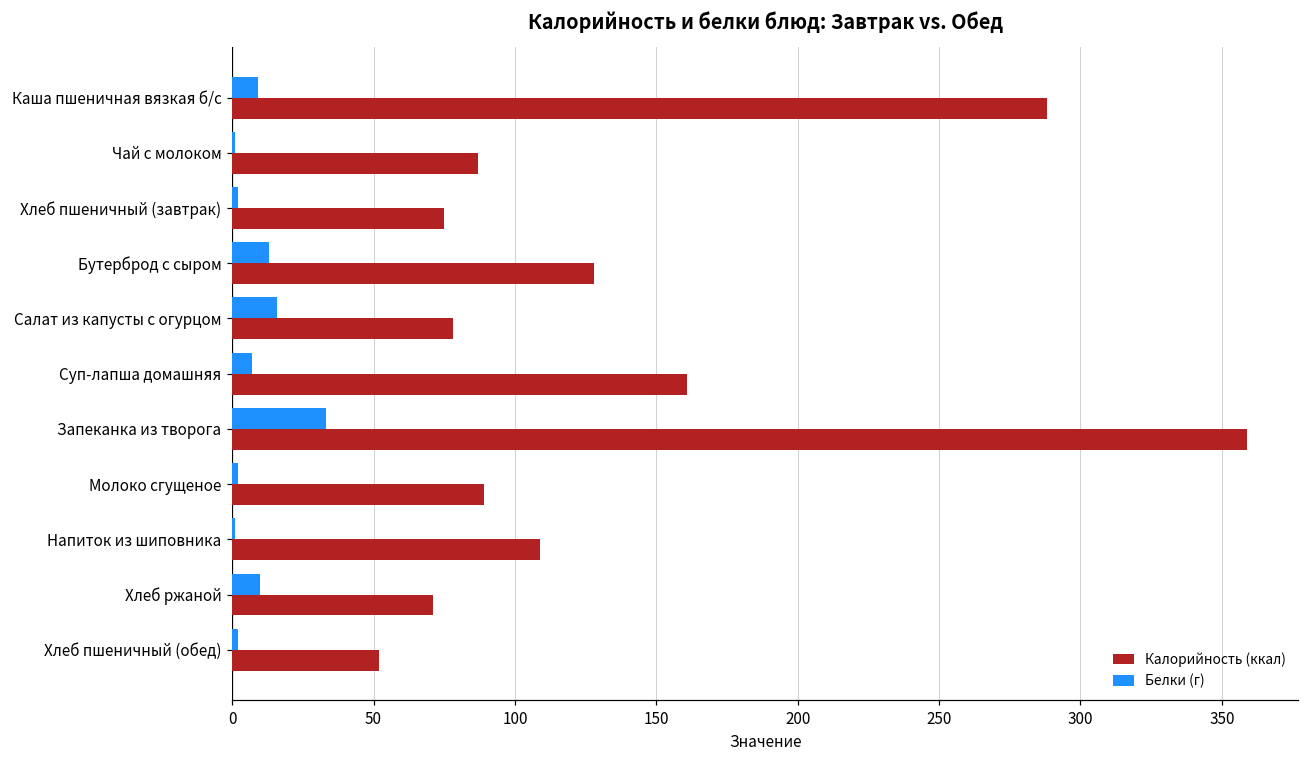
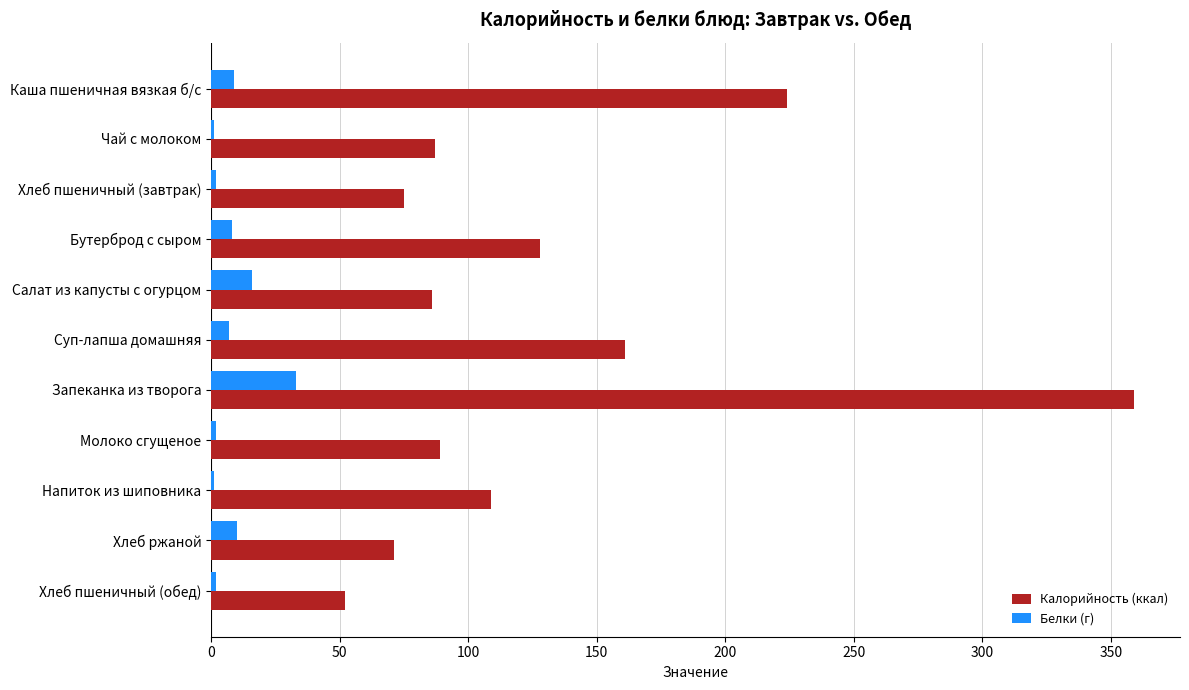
Калорийность (ккал), Каша пшеничная вязкая б/с: 288 -> 224
Белки (г), Бутерброд с сыром: 13 -> 8
Калорийность (ккал), Салат из капусты с огурцом: 78 -> 86
